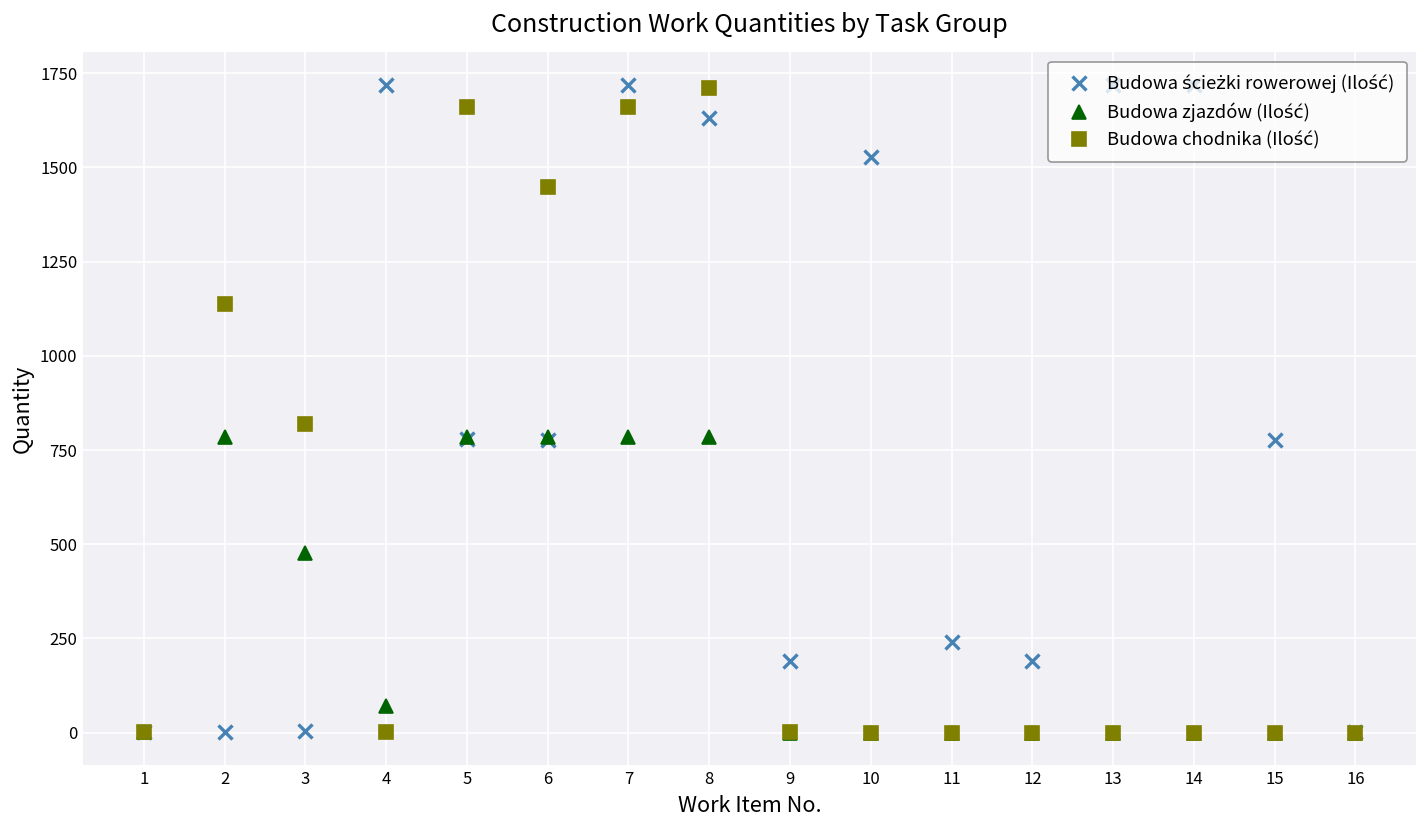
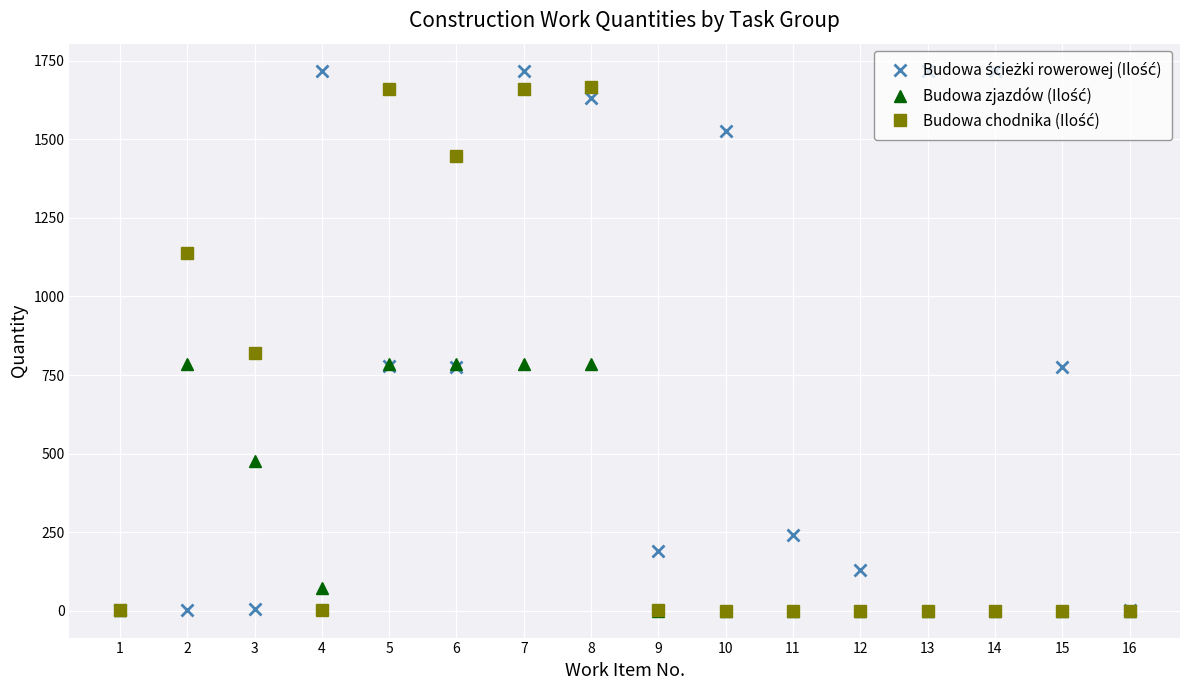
Budowa chodnika (Ilość), 8: 1710 -> 1670
Budowa ścieżki rowerowej (Ilość), 12: 190 -> 130
